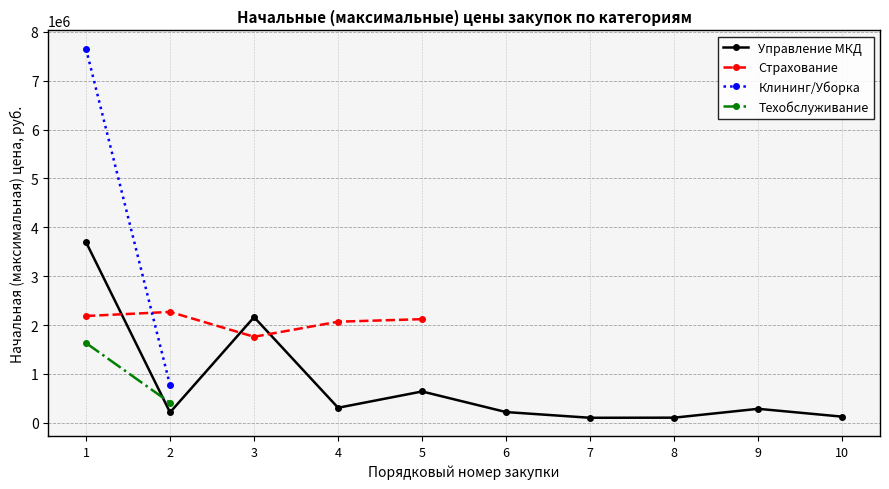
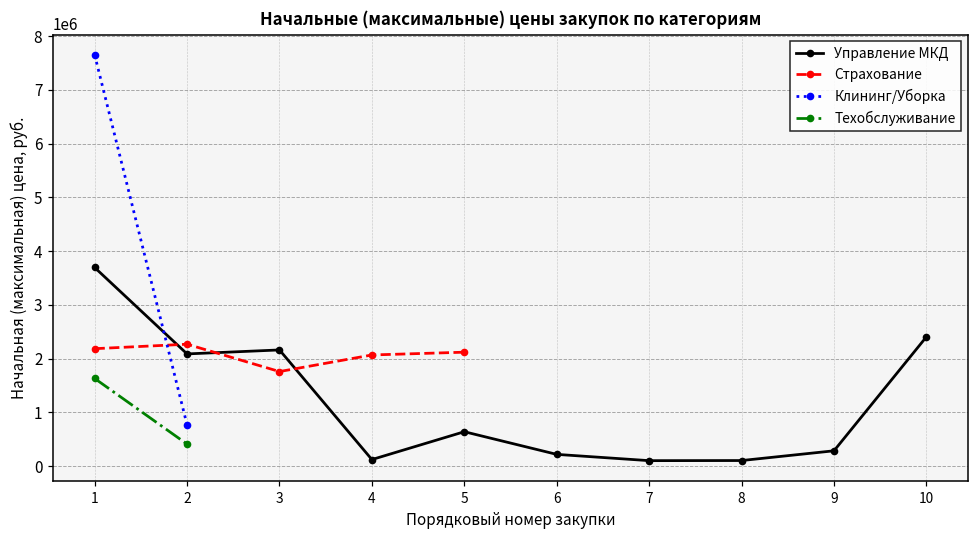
Управление МКД, 2: 200000 -> 2100000
Управление МКД, 4: 300000 -> 100000
Управление МКД, 10: 100000 -> 2400000
